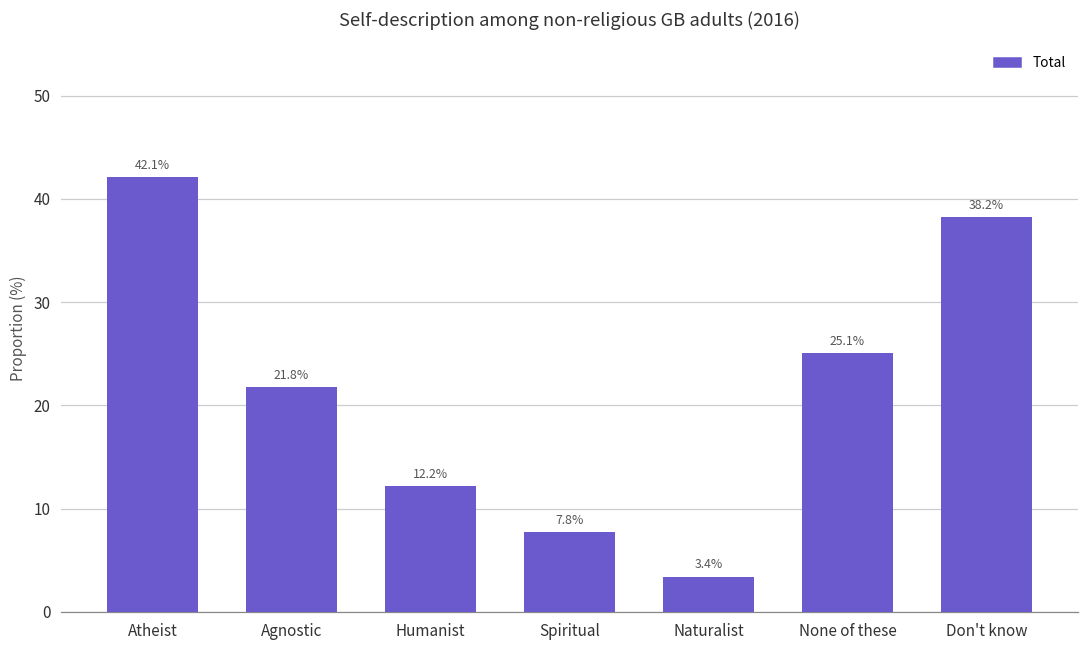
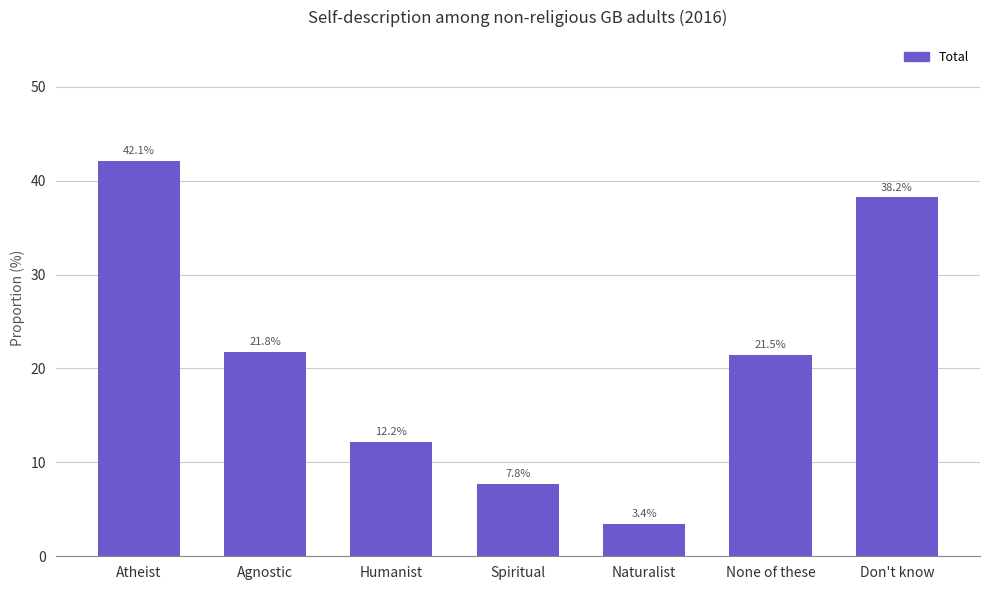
None of these: 25.1% -> 21.5%
